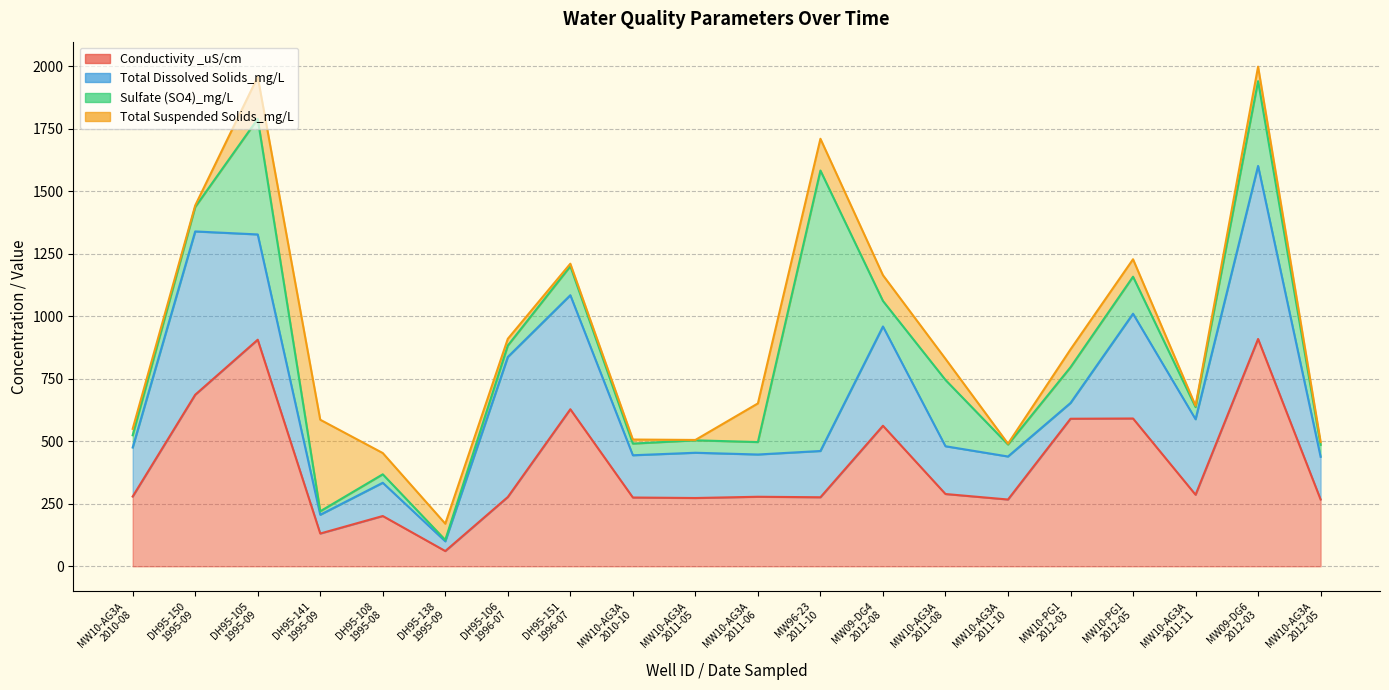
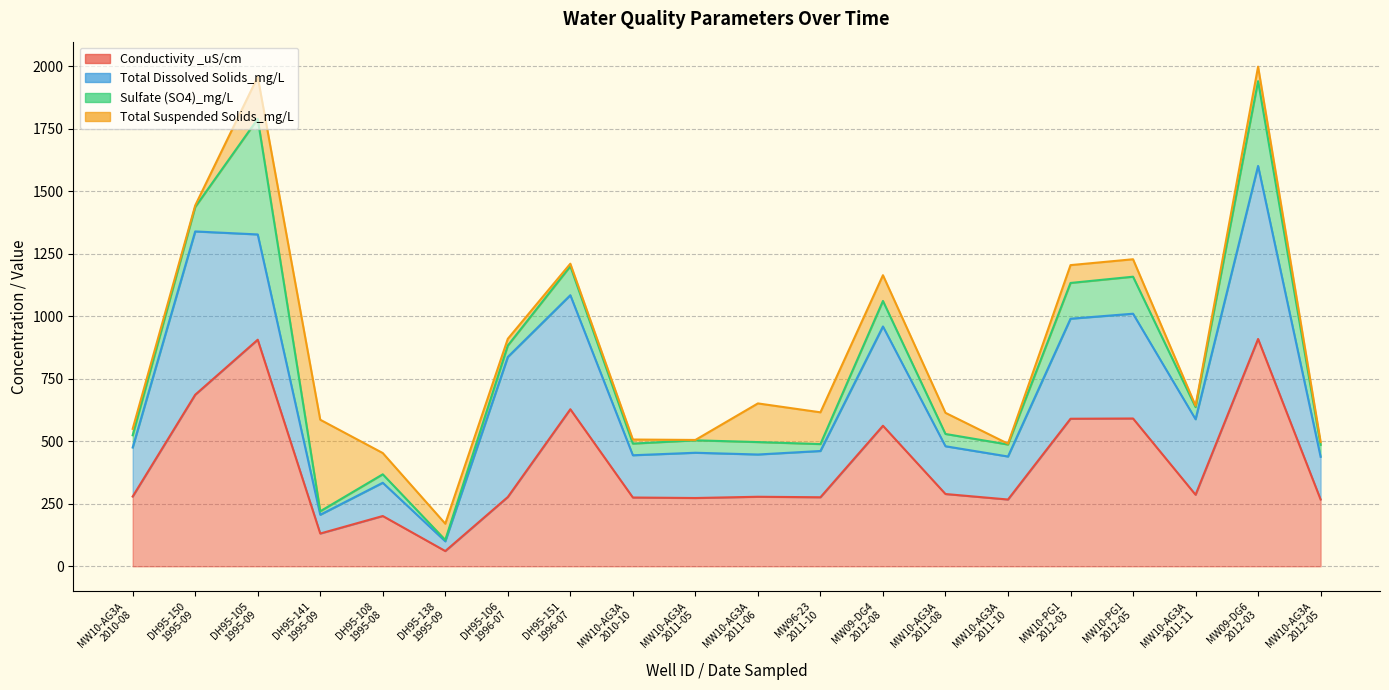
Sulfate (SO4)_mg/L, MW96-23 2011-10: 1120 -> 30
Sulfate (SO4)_mg/L, MW10-AG3A 2011-08: 270 -> 50
Total Dissolved Solids_mg/L, MW10-PG1 2012-03: 60 -> 400
